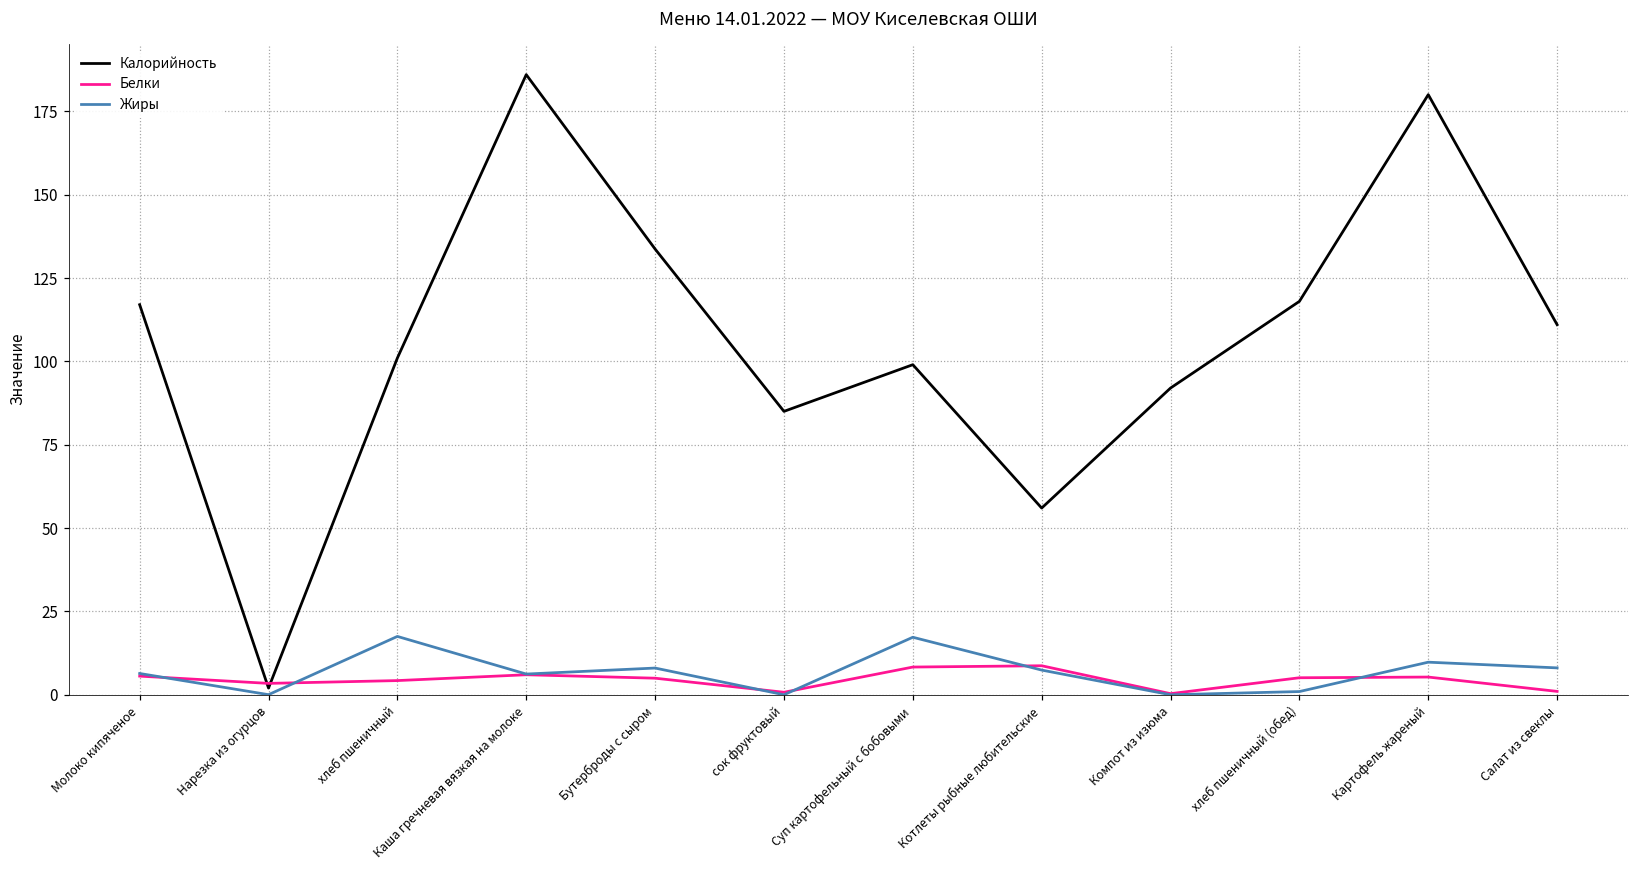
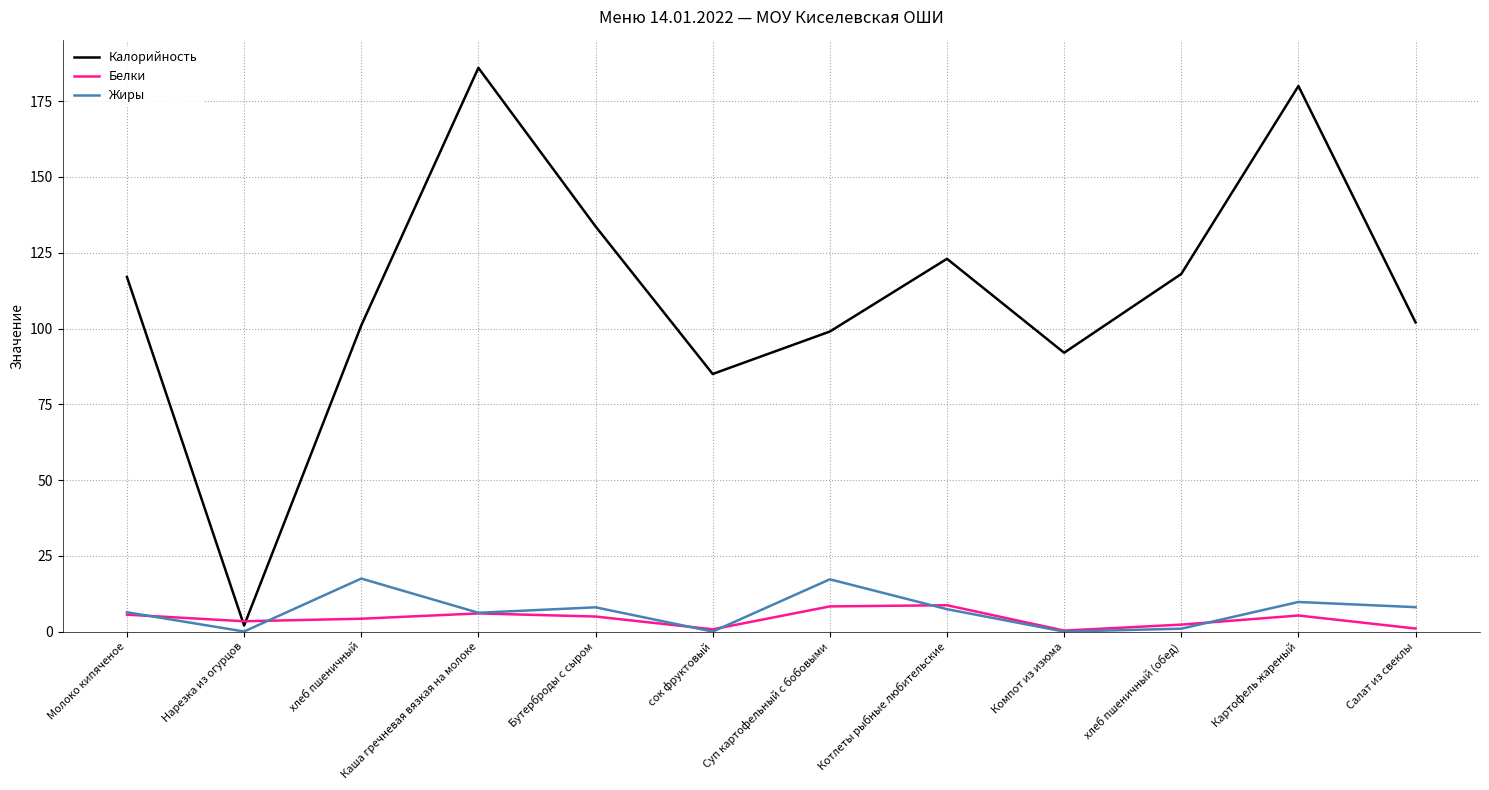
Калорийность, Котлеты рыбные любительские: 56 -> 123
Белки, хлеб пшеничный (обед): 5 -> 2
Калорийность, Салат из свеклы: 111 -> 102
